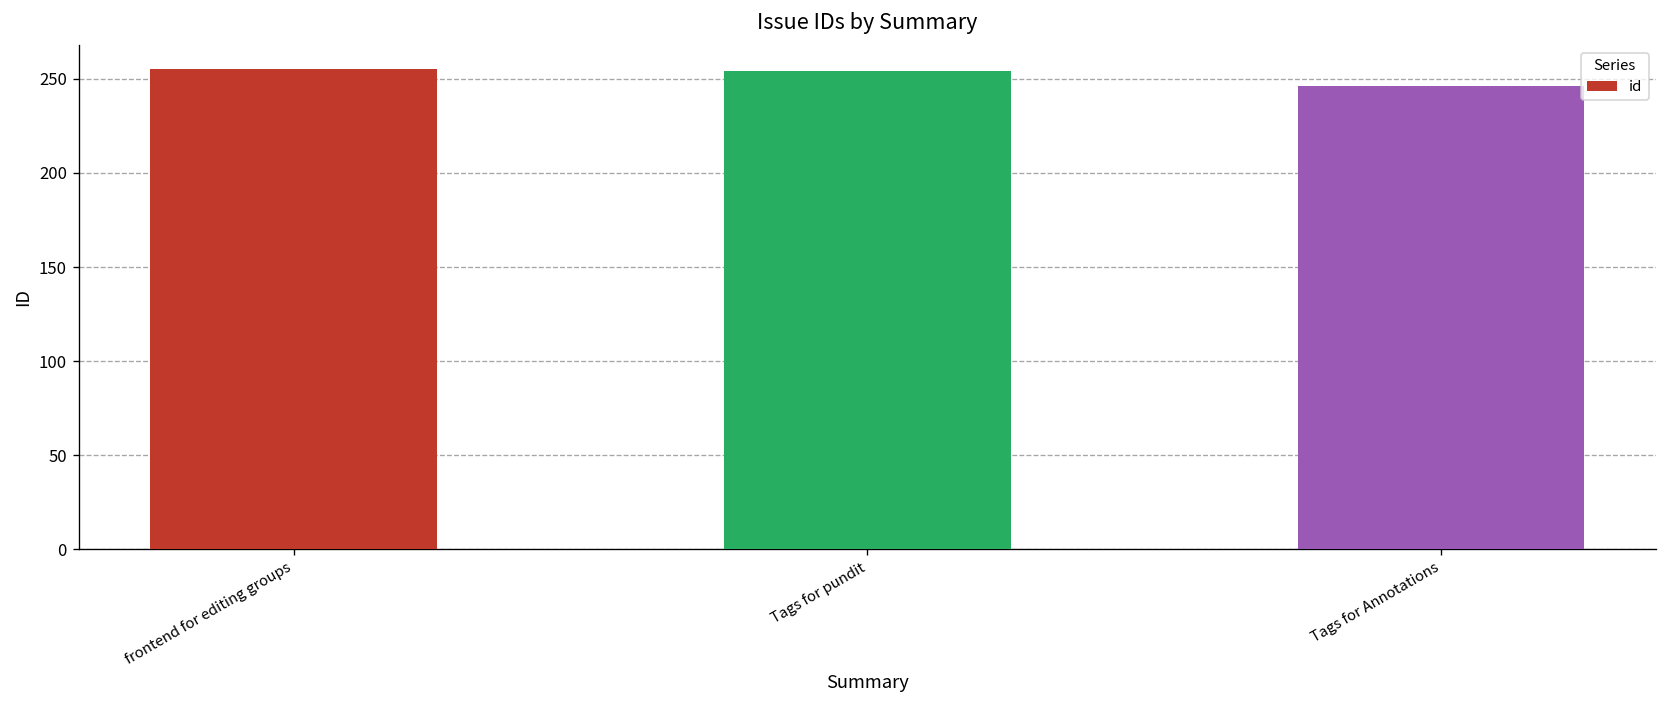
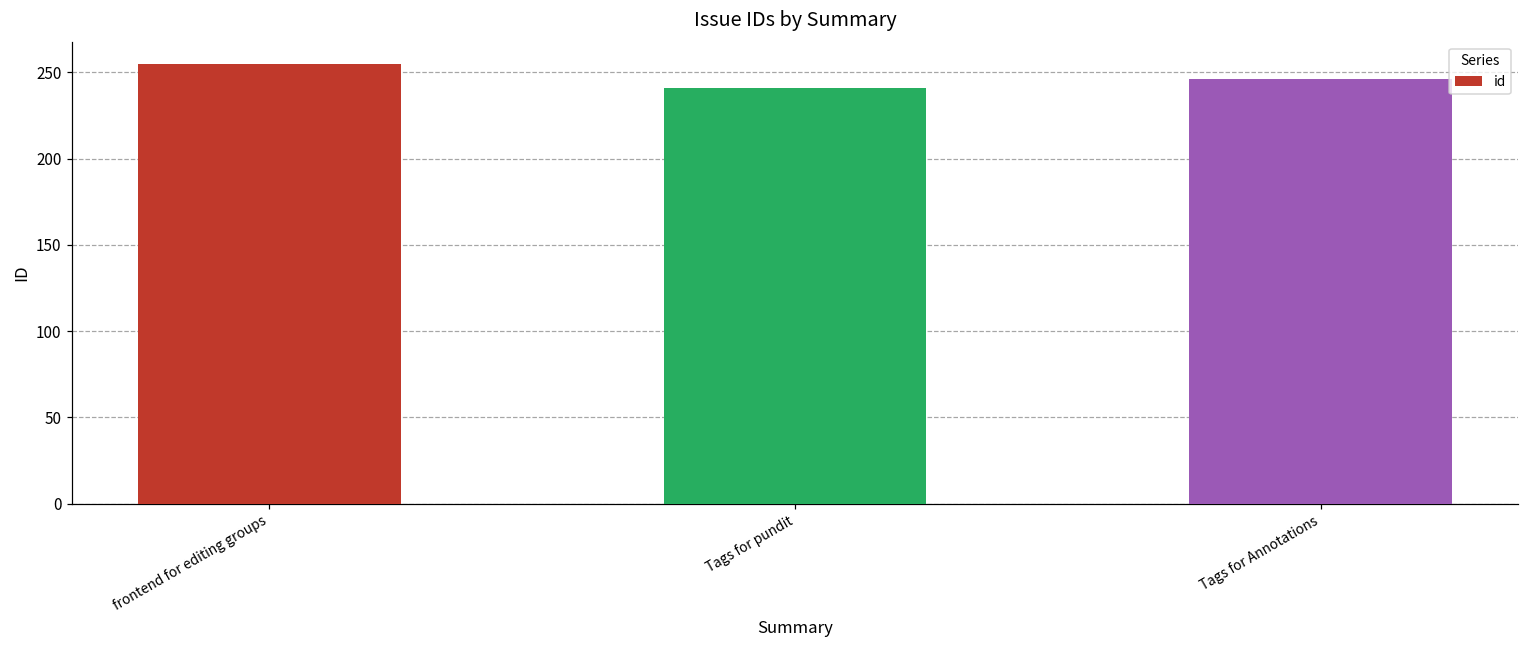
Tags for pundit: 254 -> 241
